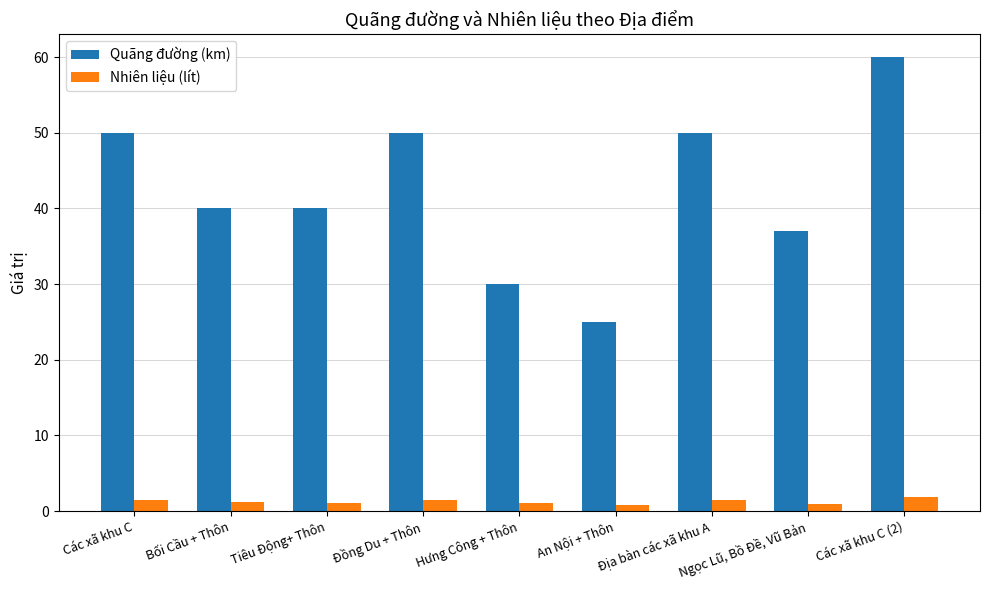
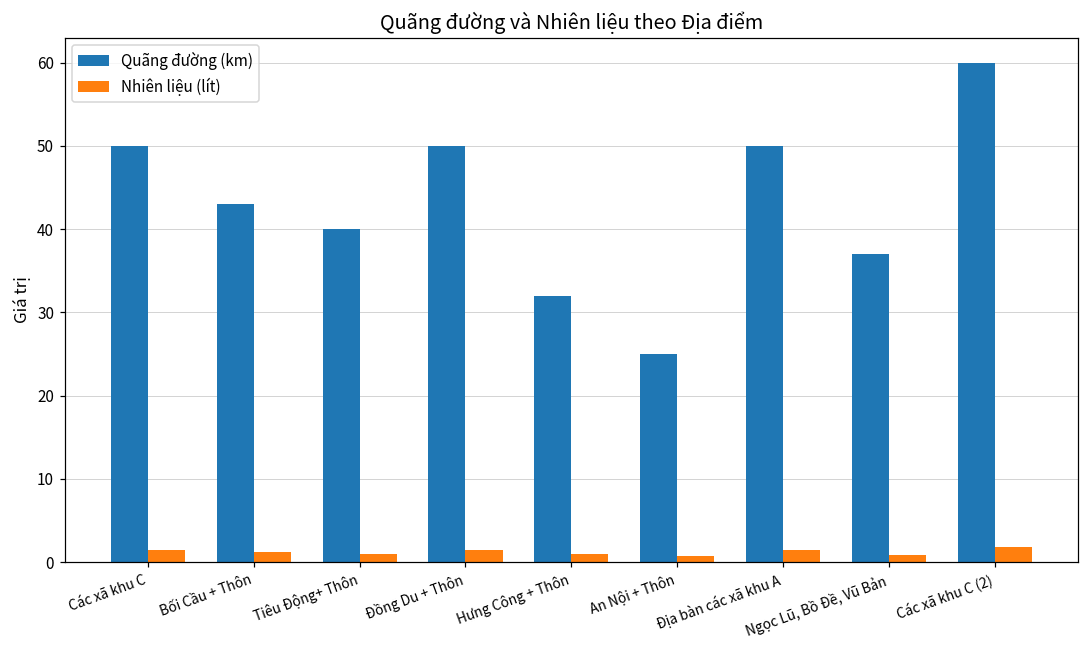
Quãng đường (km), Bối Cầu + Thôn: 40 -> 43
Quãng đường (km), Hưng Công + Thôn: 30 -> 32
